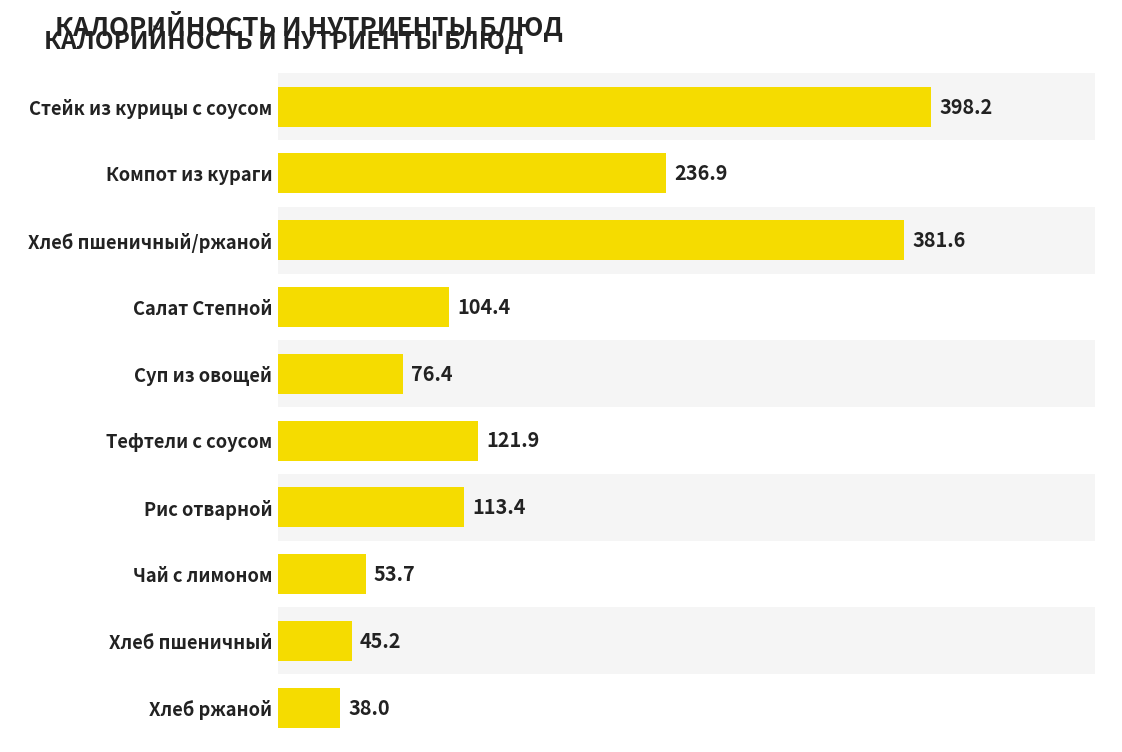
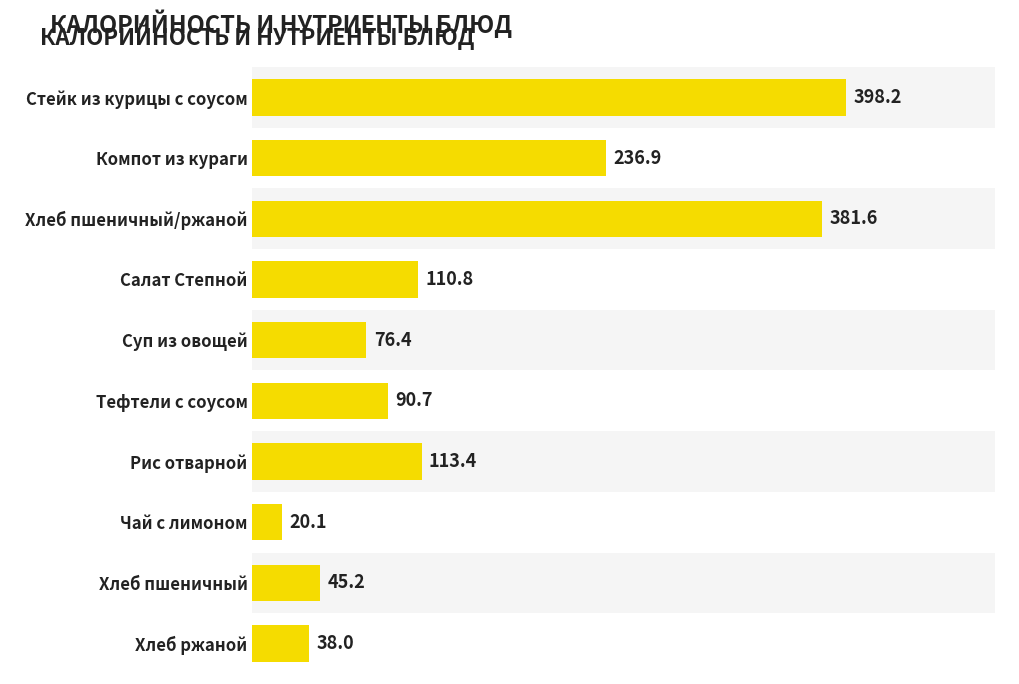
Салат Степной: 104.4 -> 110.8
Тефтели с соусом: 121.9 -> 90.7
Чай с лимоном: 53.7 -> 20.1
